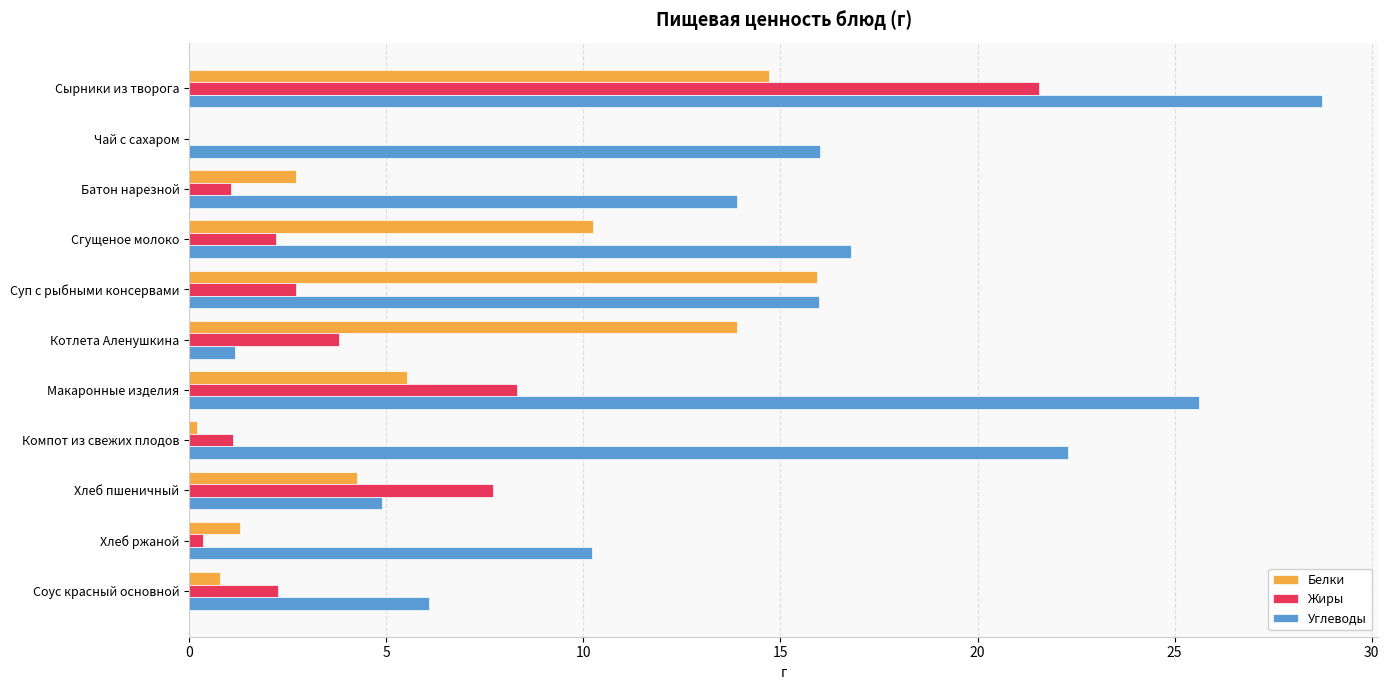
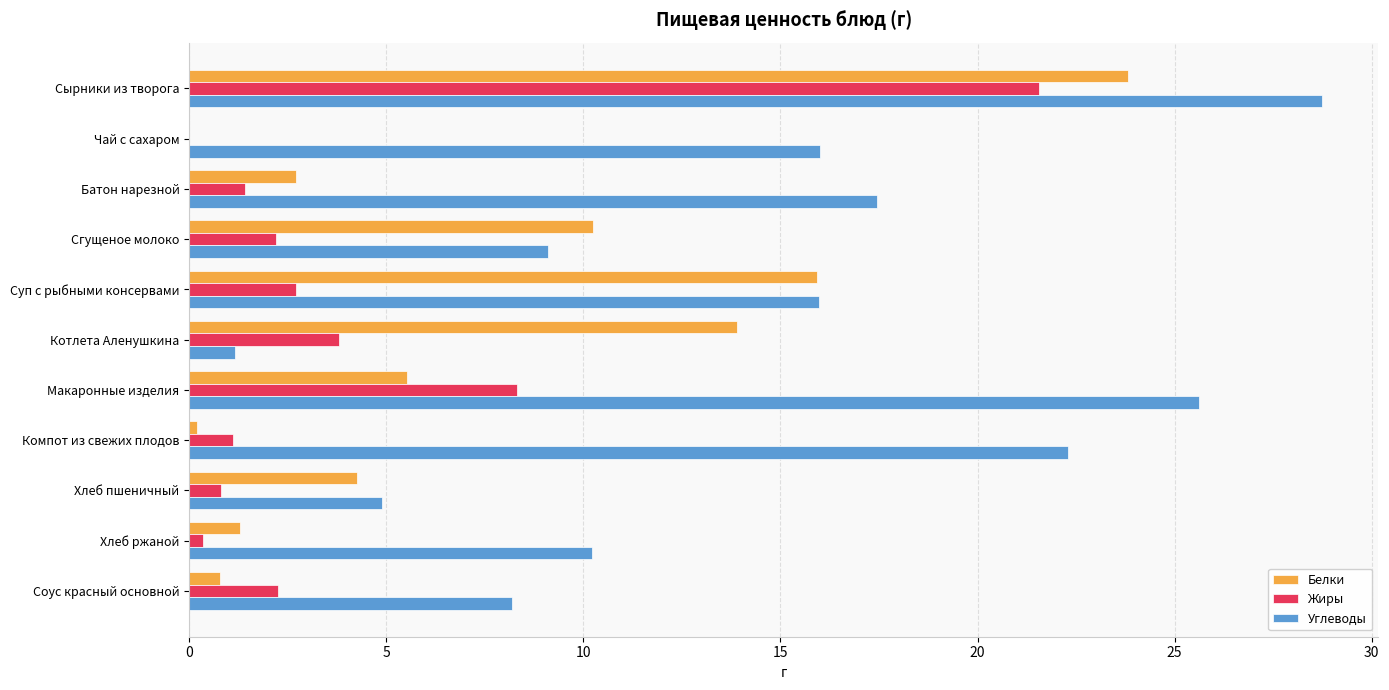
Белки, Сырники из творога: 14.7 -> 23.8
Жиры, Батон нарезной: 1.1 -> 1.4
Углеводы, Батон нарезной: 13.9 -> 17.4
Углеводы, Сгущеное молоко: 16.8 -> 9.1
Жиры, Хлеб пшеничный: 7.7 -> 0.8
Углеводы, Соус красный основной: 6.1 -> 8.2
